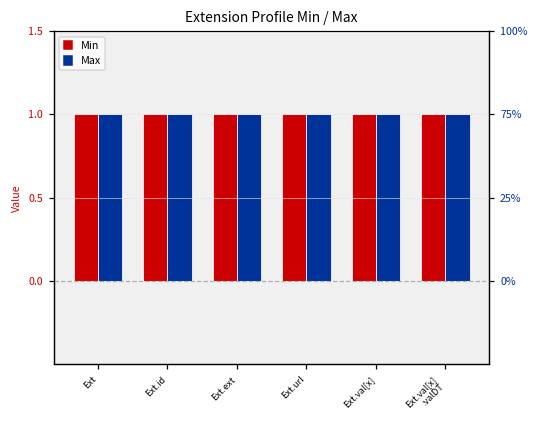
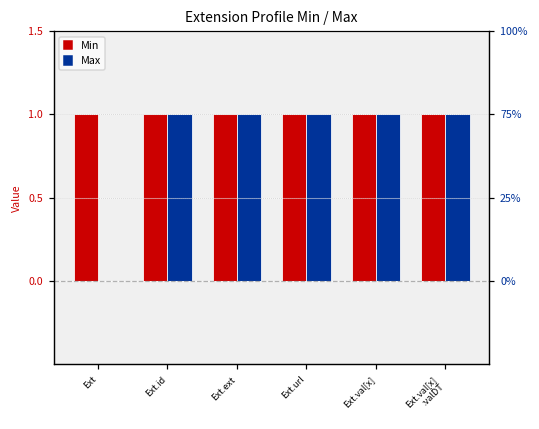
Max, Ext: 1 -> 0
